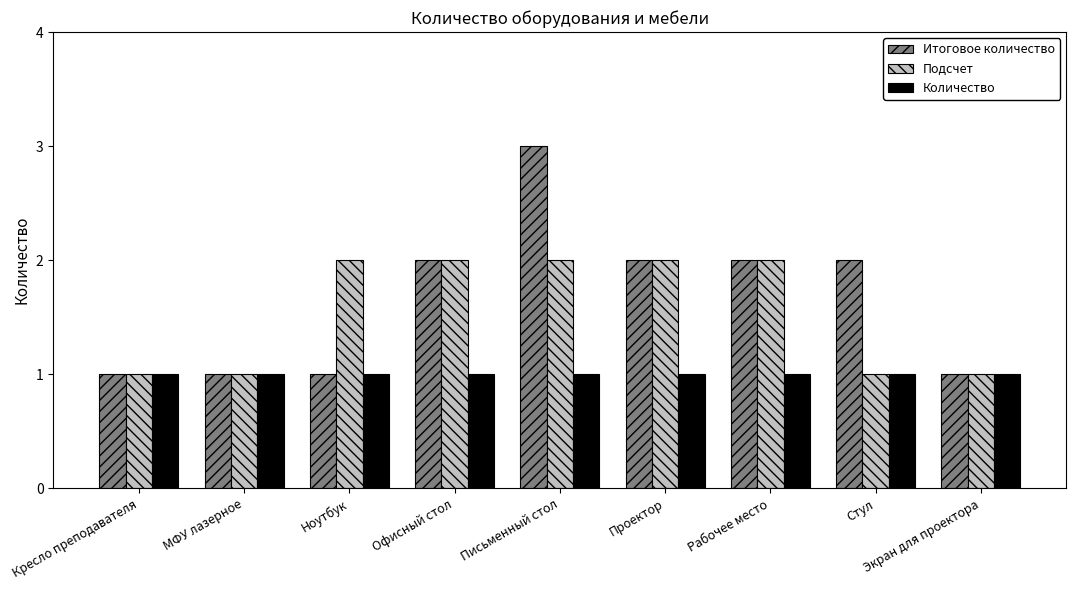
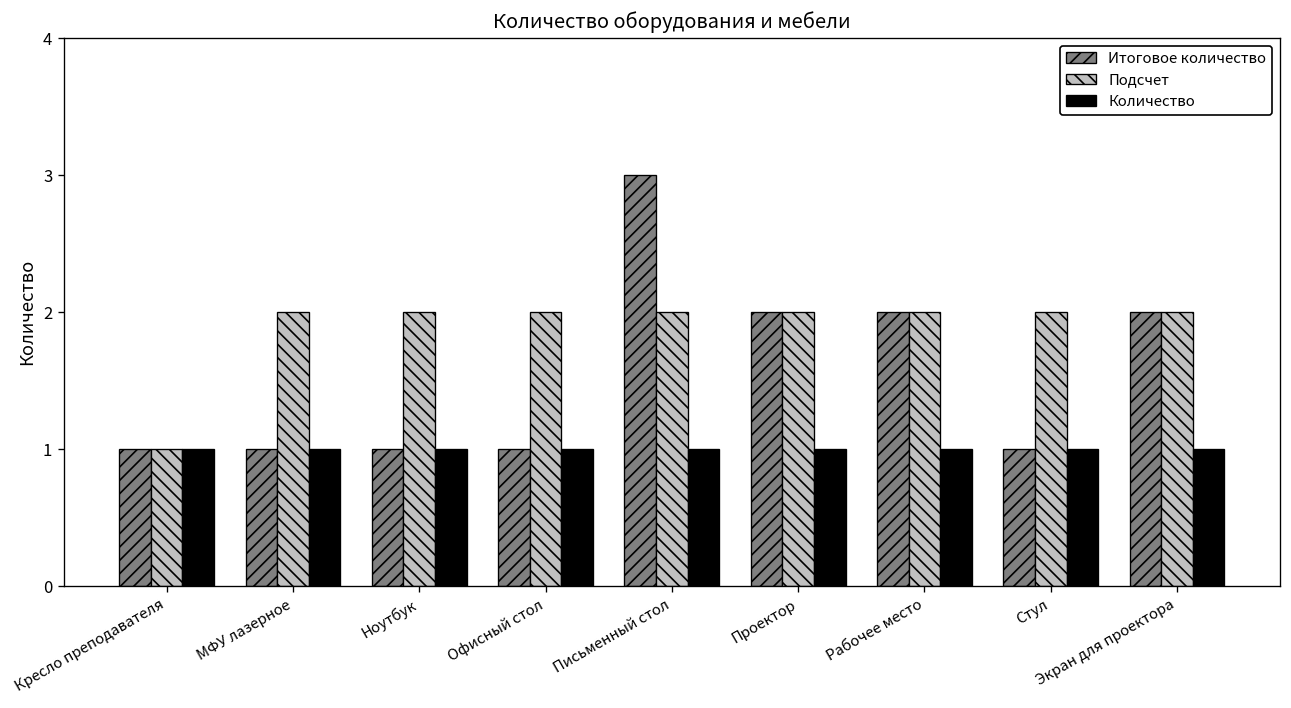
Подсчет, МФУ лазерное: 1 -> 2
Итоговое количество, Офисный стол: 2 -> 1
Итоговое количество, Стул: 2 -> 1
Подсчет, Стул: 1 -> 2
Итоговое количество, Экран для проектора: 1 -> 2
Подсчет, Экран для проектора: 1 -> 2
